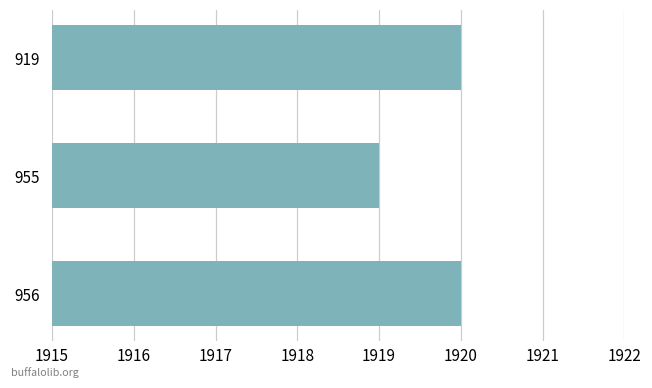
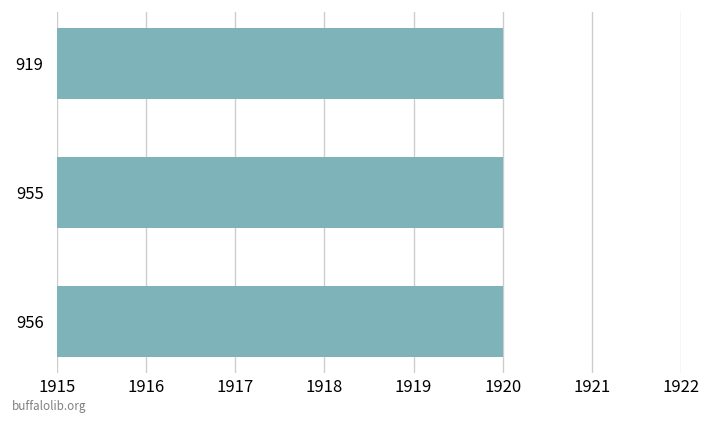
955: 1919 -> 1920
